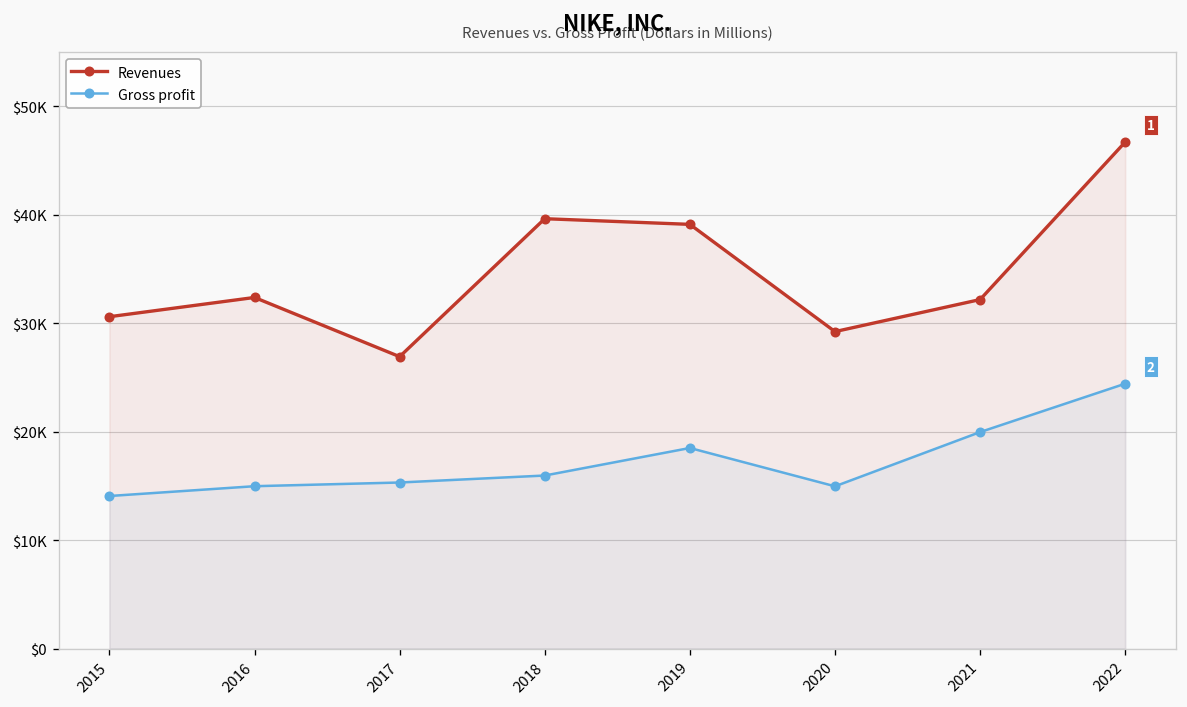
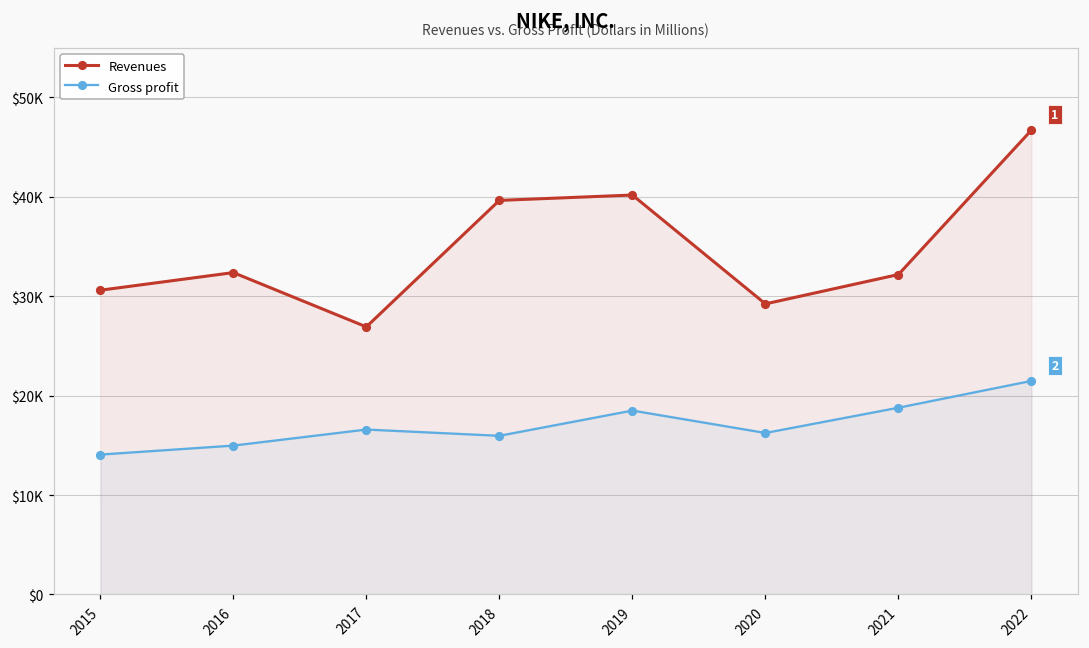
Gross profit, 2017: $15000 -> $17000
Revenues, 2019: $39000 -> $40000
Gross profit, 2020: $15000 -> $16000
Gross profit, 2021: $20000 -> $19000
Gross profit, 2022: $24000 -> $21000
